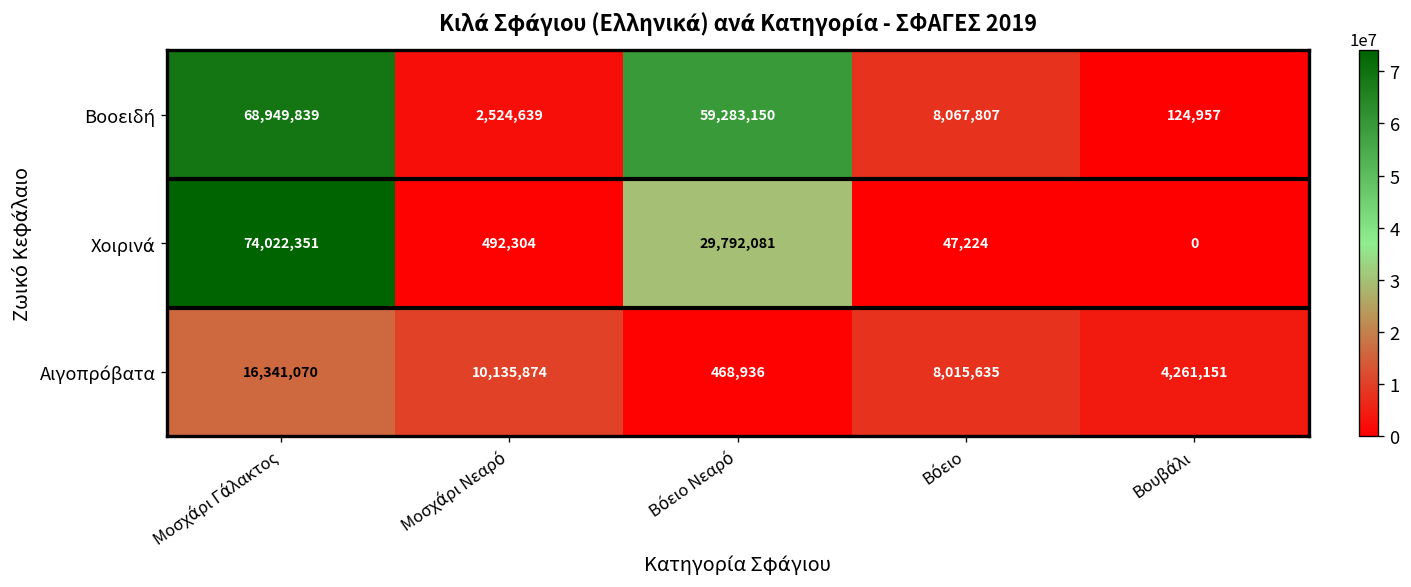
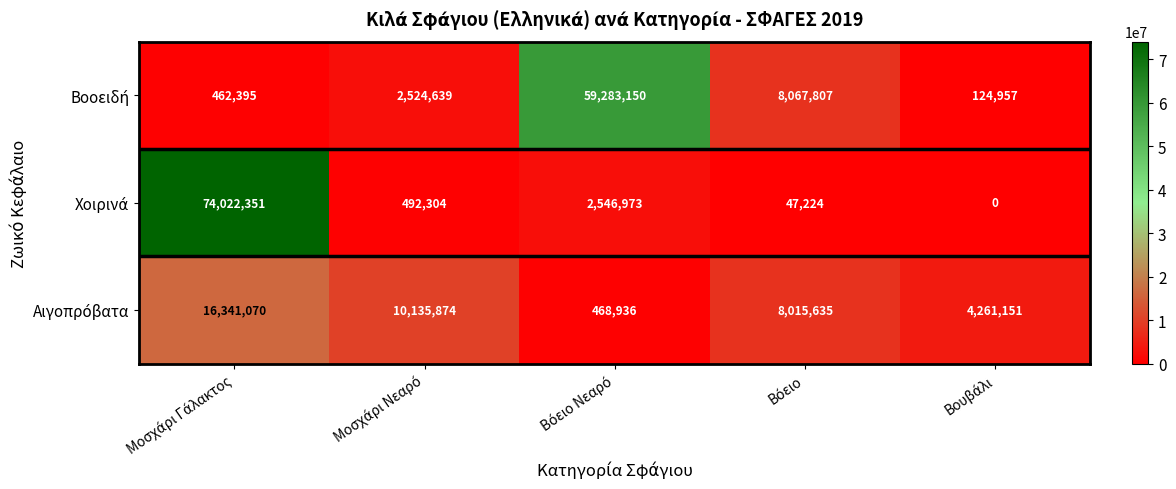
Βοοειδή, Μοσχάρι Γάλακτος: 68,949,839 -> 462,395
Χοιρινά, Βόειο Νεαρό: 29,792,081 -> 2,546,973
